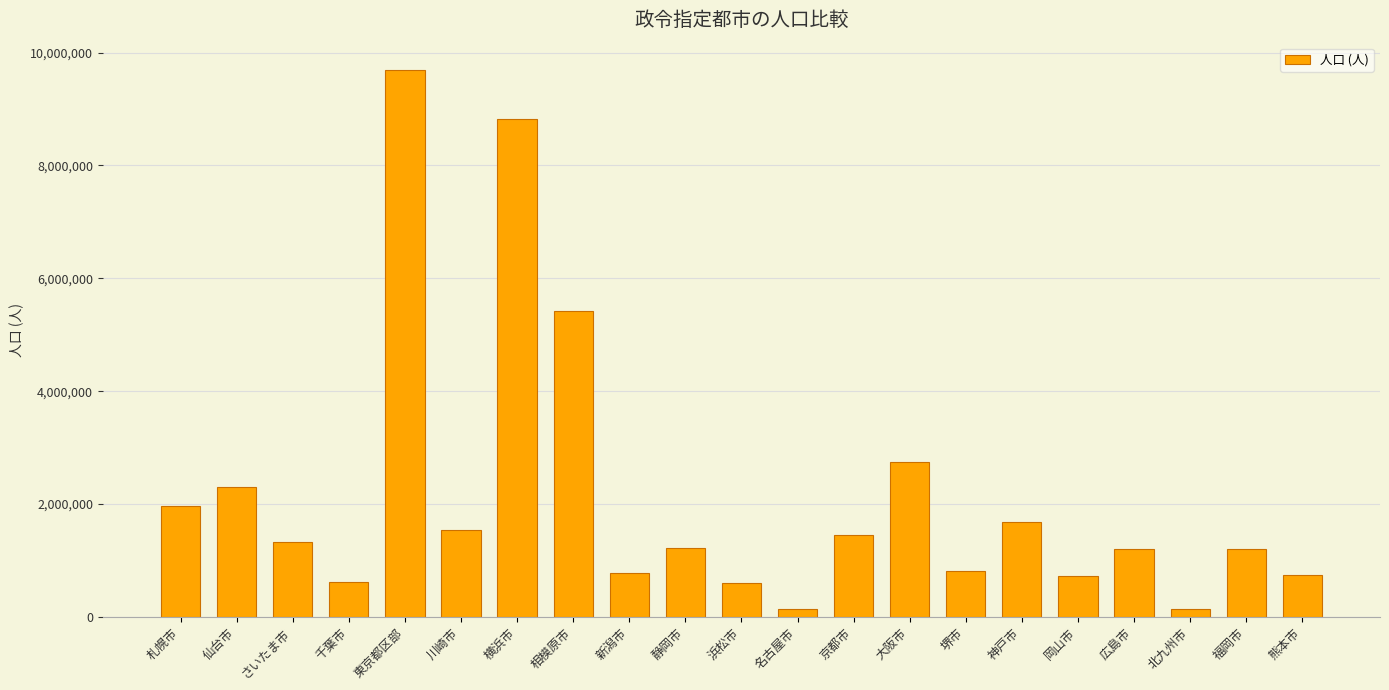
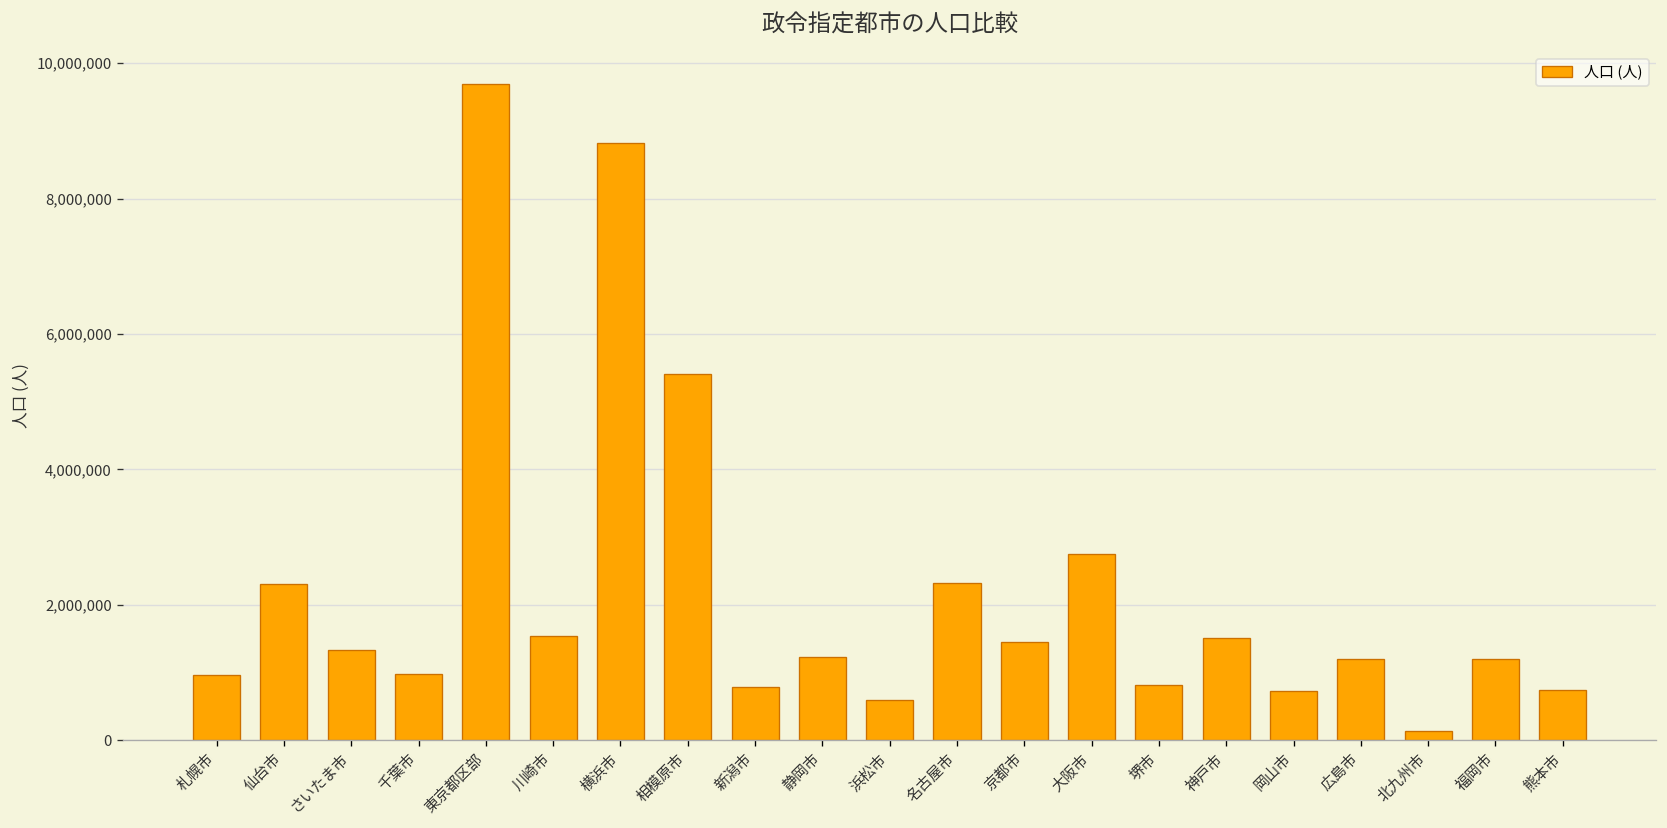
札幌市: 2,000,000 -> 1,000,000
千葉市: 600,000 -> 1,000,000
名古屋市: 100,000 -> 2,300,000
神戸市: 1,700,000 -> 1,500,000
